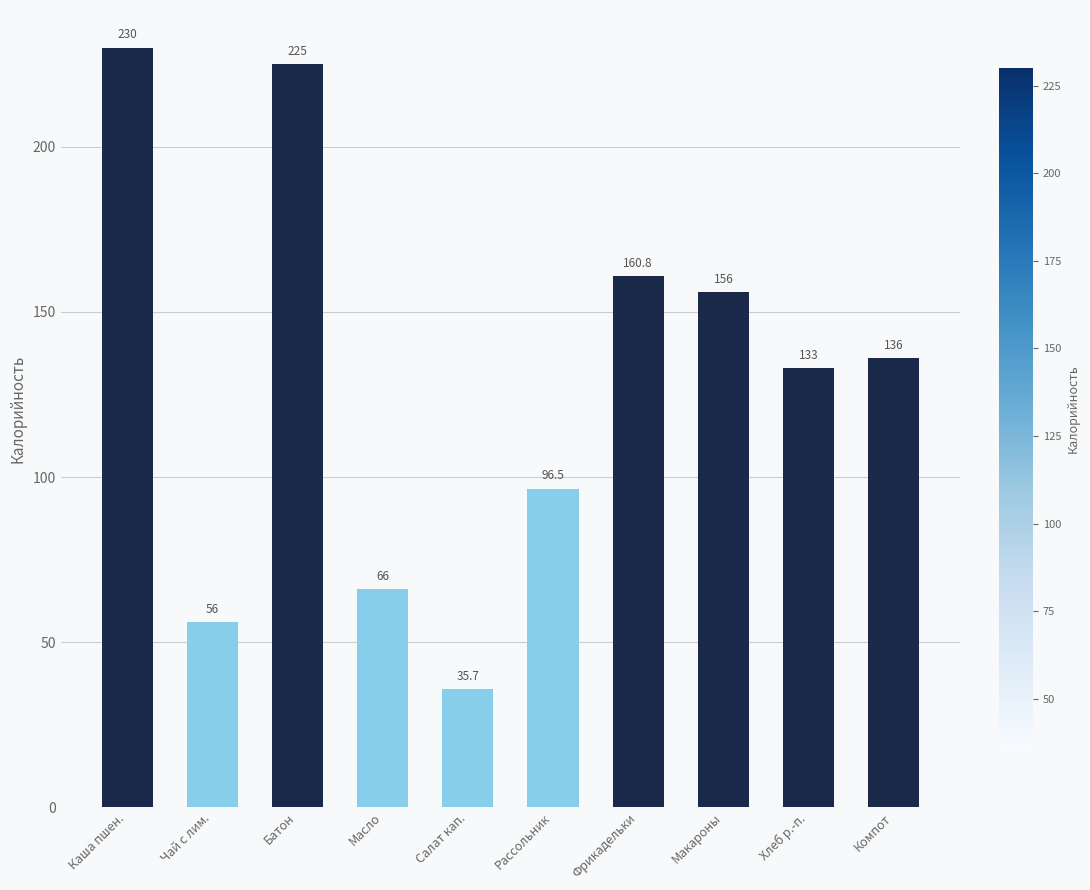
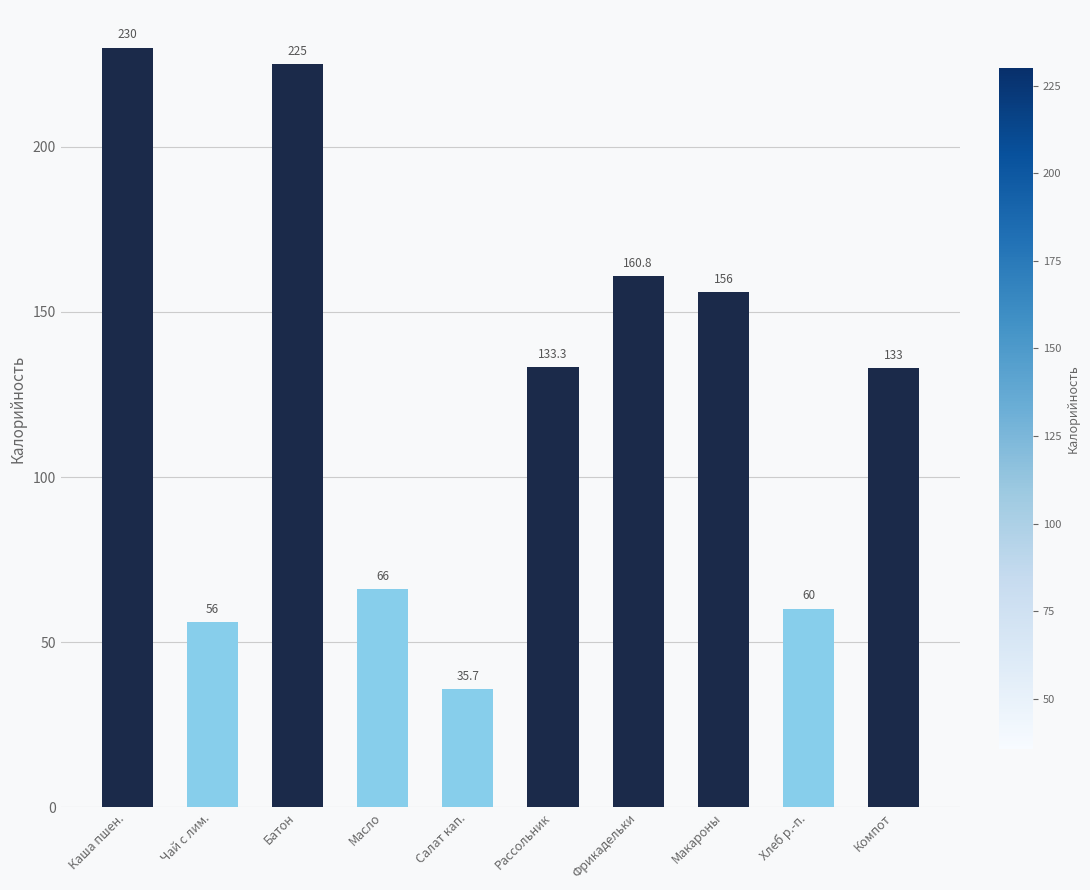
Рассольник: 96.5 -> 133.3
Хлеб р.-п.: 133 -> 60
Компот: 136 -> 133
